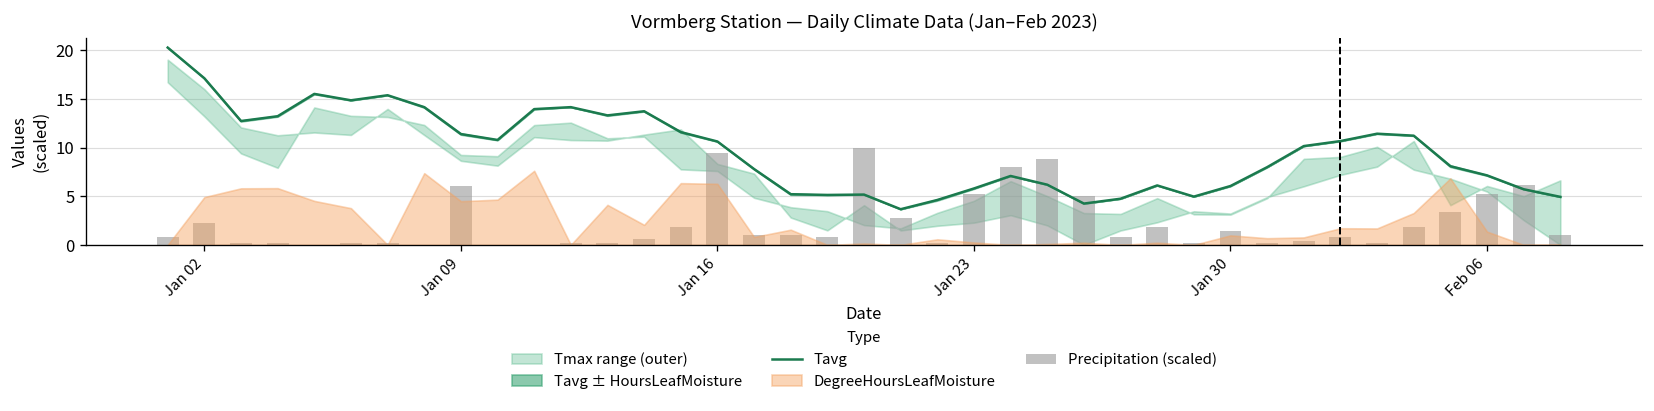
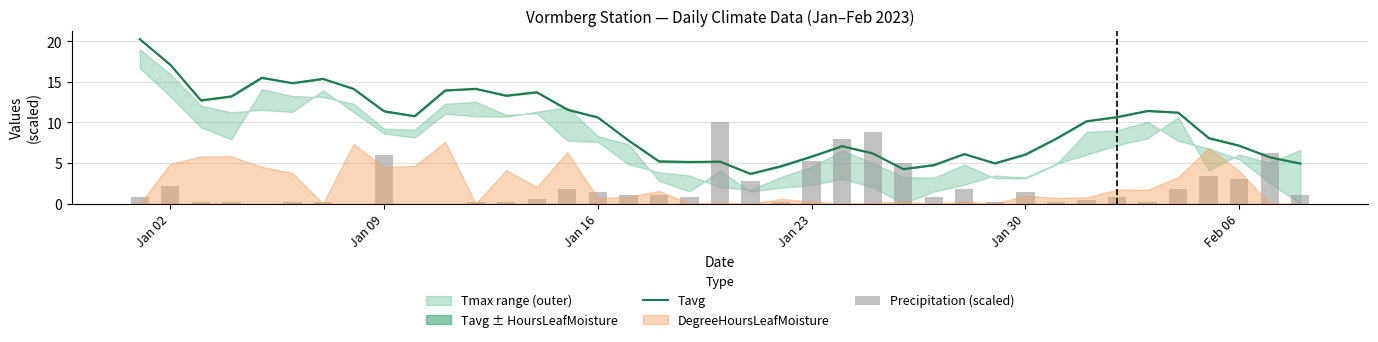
Precipitation (scaled), Jan 16: 9 -> 1
DegreeHoursLeafMoisture, Jan 16: 6 -> 1
Precipitation (scaled), Feb 06: 5 -> 3
DegreeHoursLeafMoisture, Feb 06: 1 -> 4
